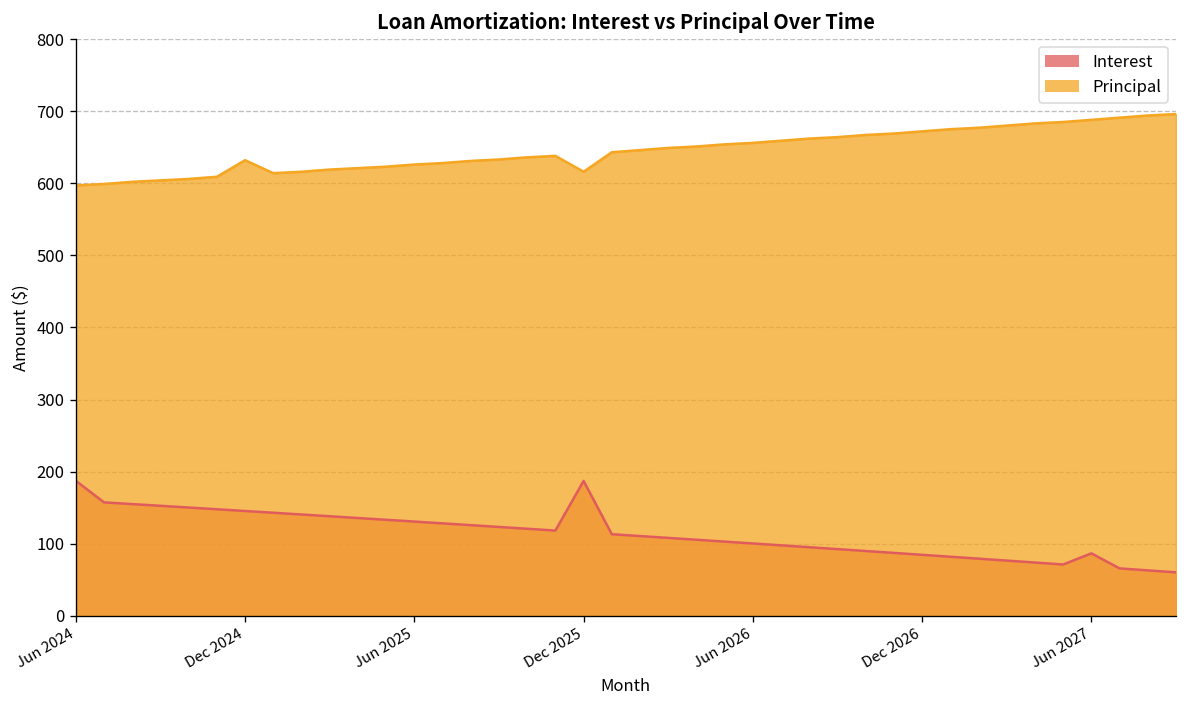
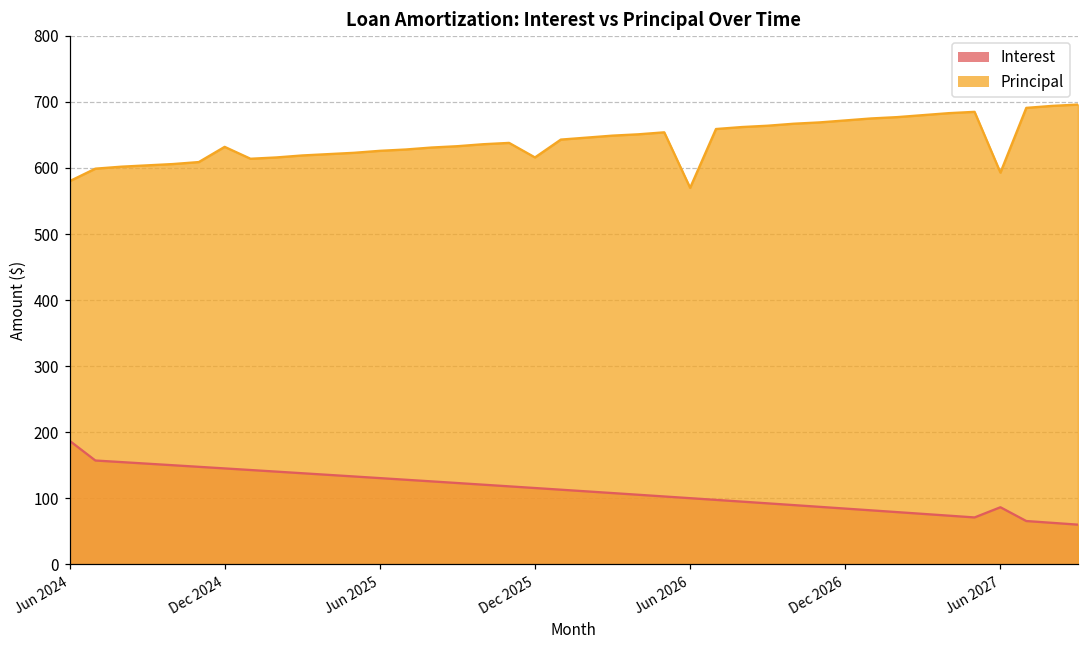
Principal, Jun 2024: 600 -> 580
Interest, Dec 2025: 190 -> 120
Principal, Jun 2026: 660 -> 570
Principal, Jun 2027: 690 -> 590
